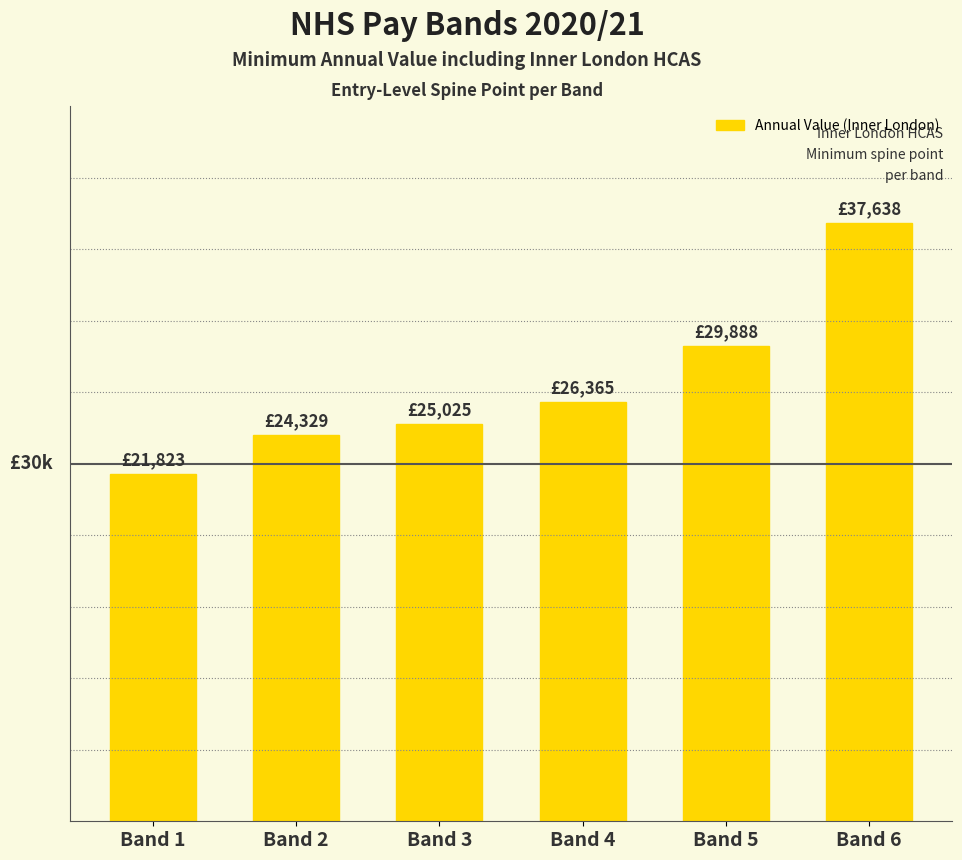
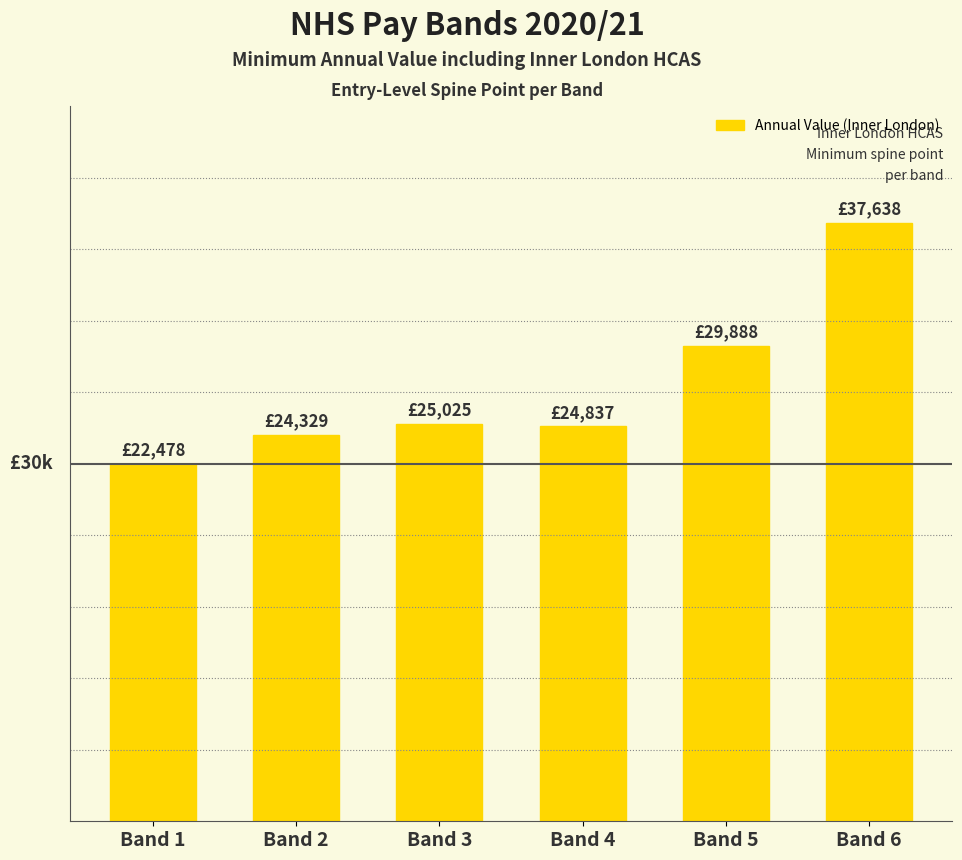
Band 1: £21,823 -> £22,478
Band 4: £26,365 -> £24,837
